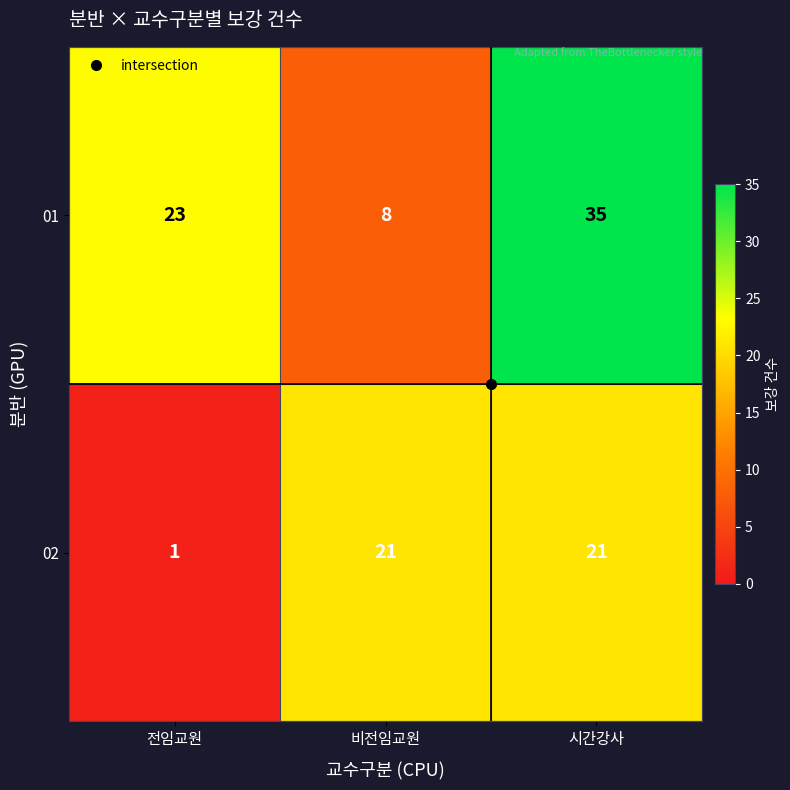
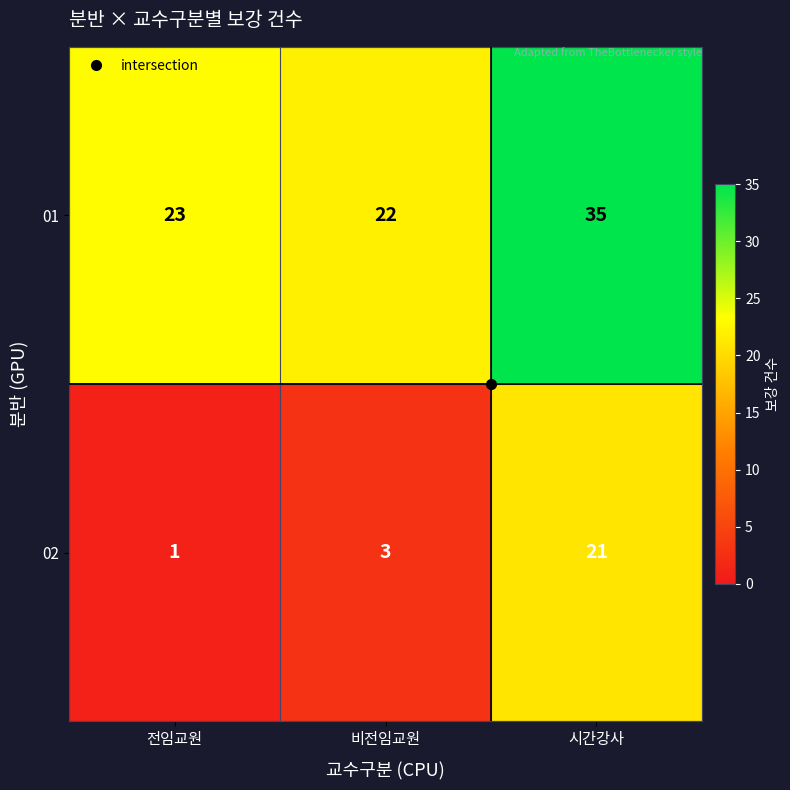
01, 비전임교원: 8 -> 22
02, 비전임교원: 21 -> 3
